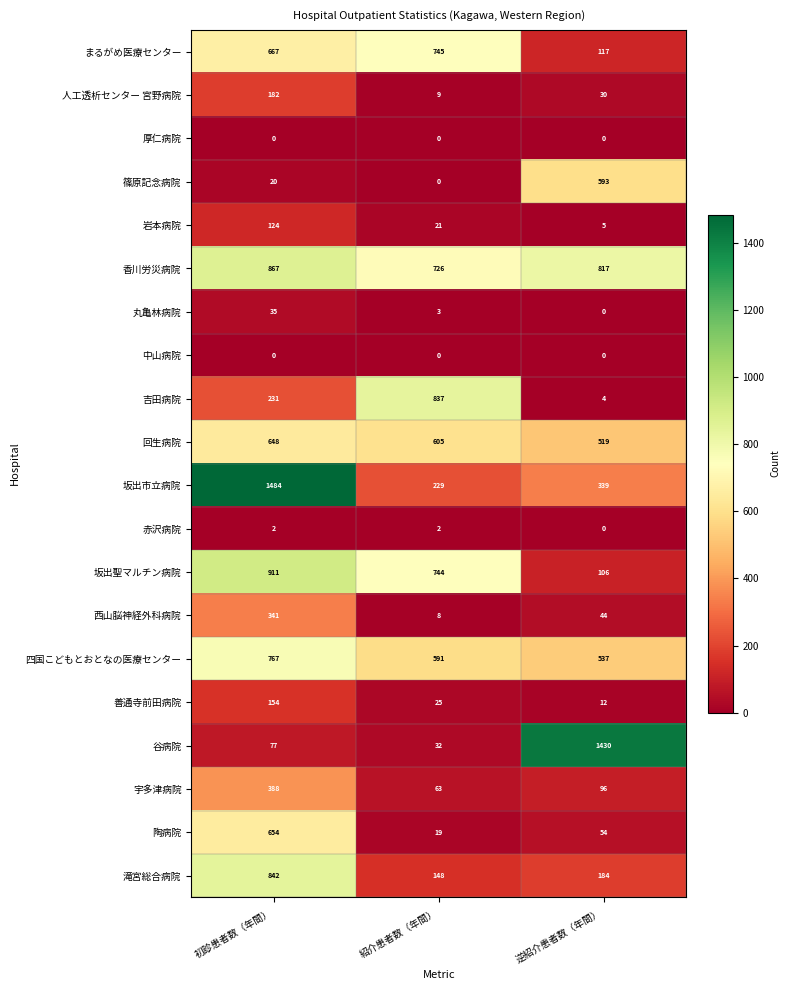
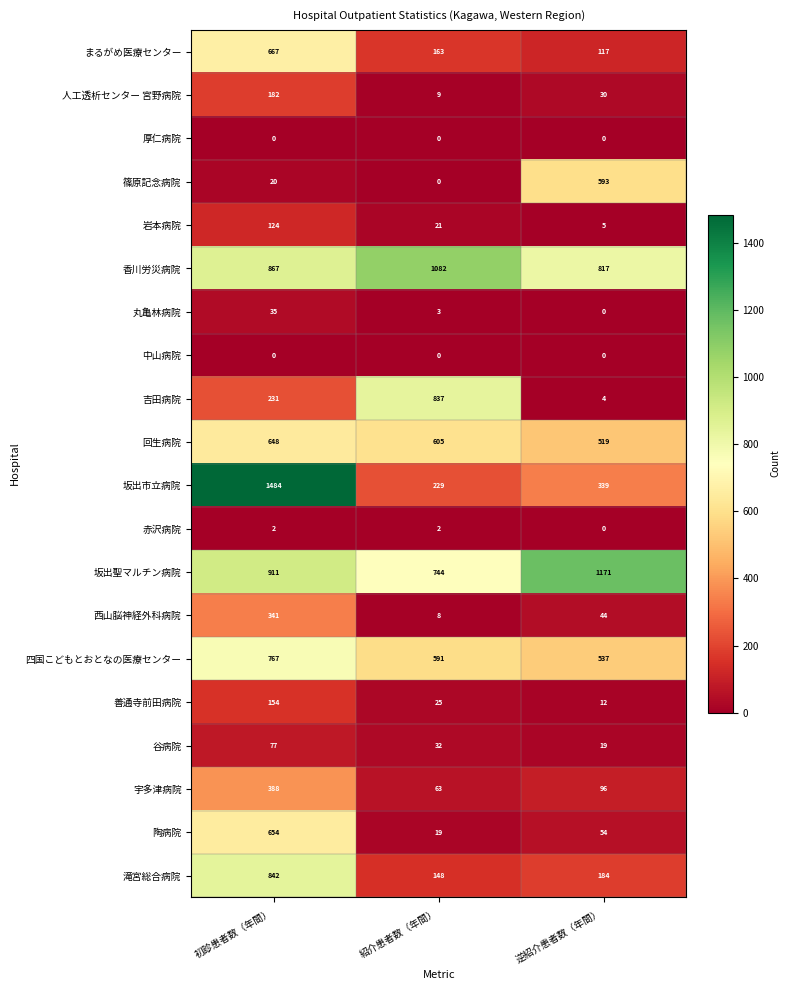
まるがめ医療センター, 紹介患者数（年間）: 745 -> 163
香川労災病院, 紹介患者数（年間）: 726 -> 1082
坂出聖マルチン病院, 逆紹介患者数（年間）: 106 -> 1171
谷病院, 逆紹介患者数（年間）: 1430 -> 19
